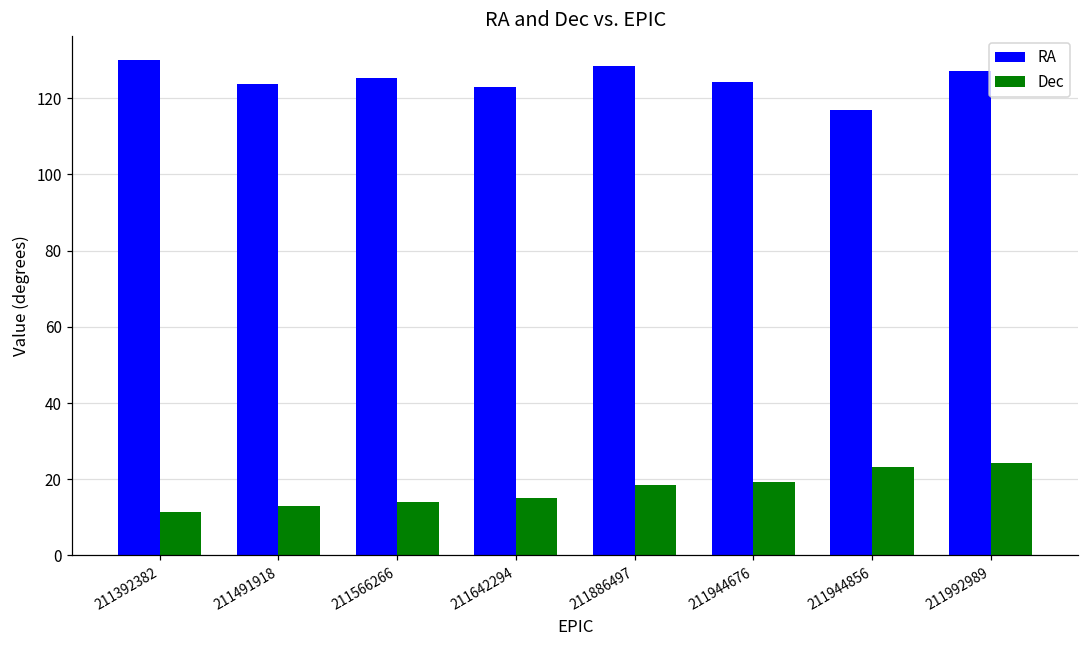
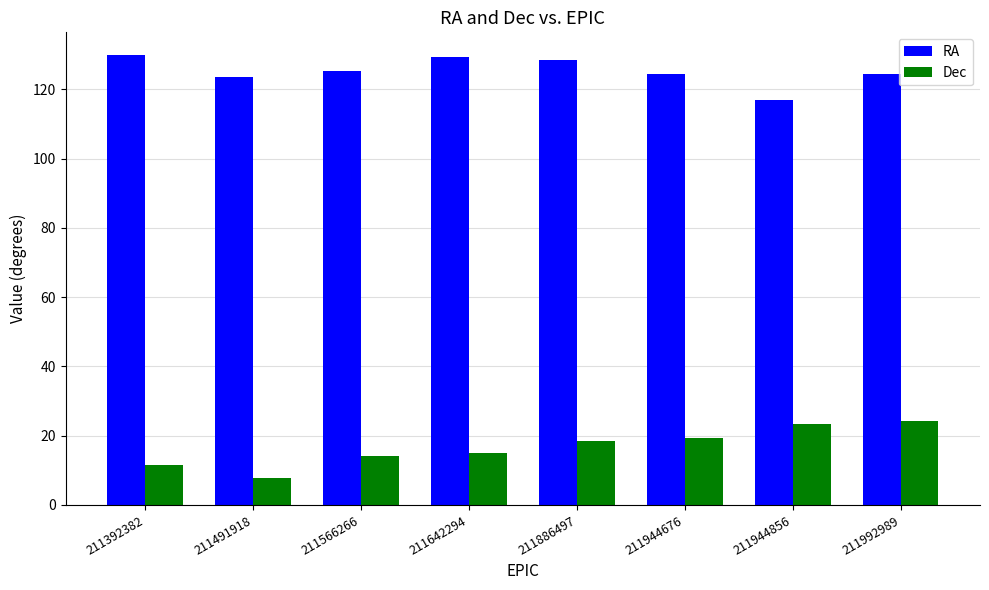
Dec, 211491918: 13 -> 8
RA, 211642294: 123 -> 129
RA, 211992989: 127 -> 124
